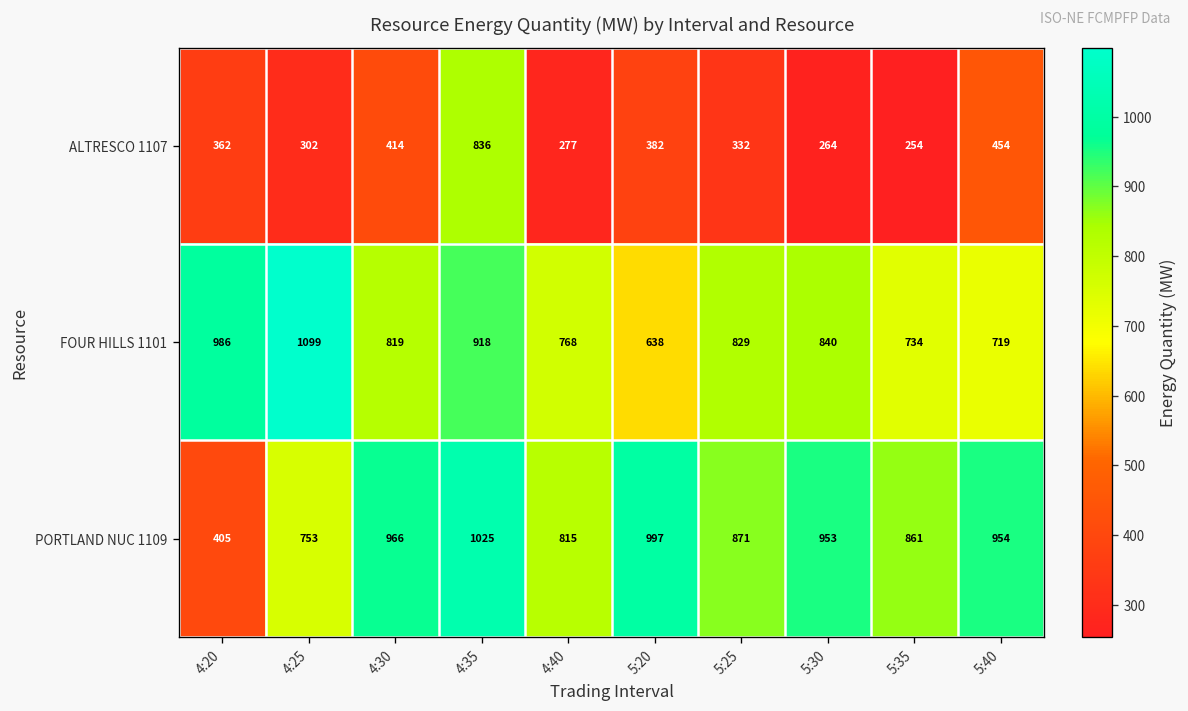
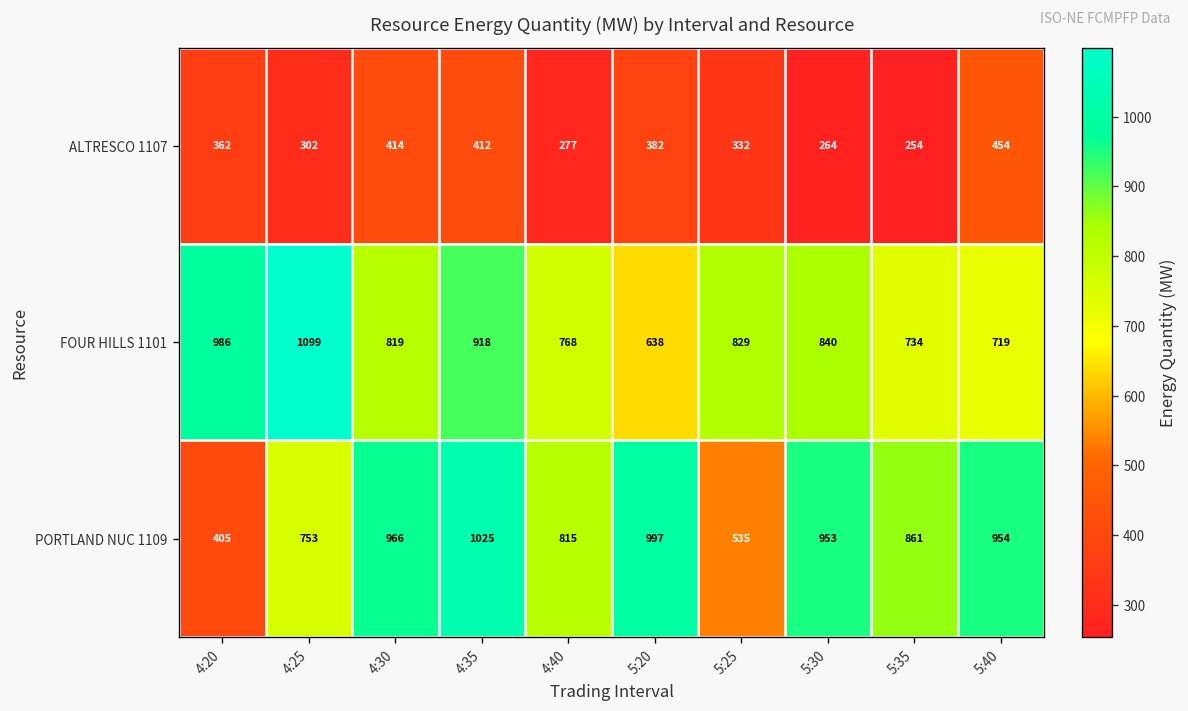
ALTRESCO 1107, 4:35: 836 -> 412
PORTLAND NUC 1109, 5:25: 871 -> 535
